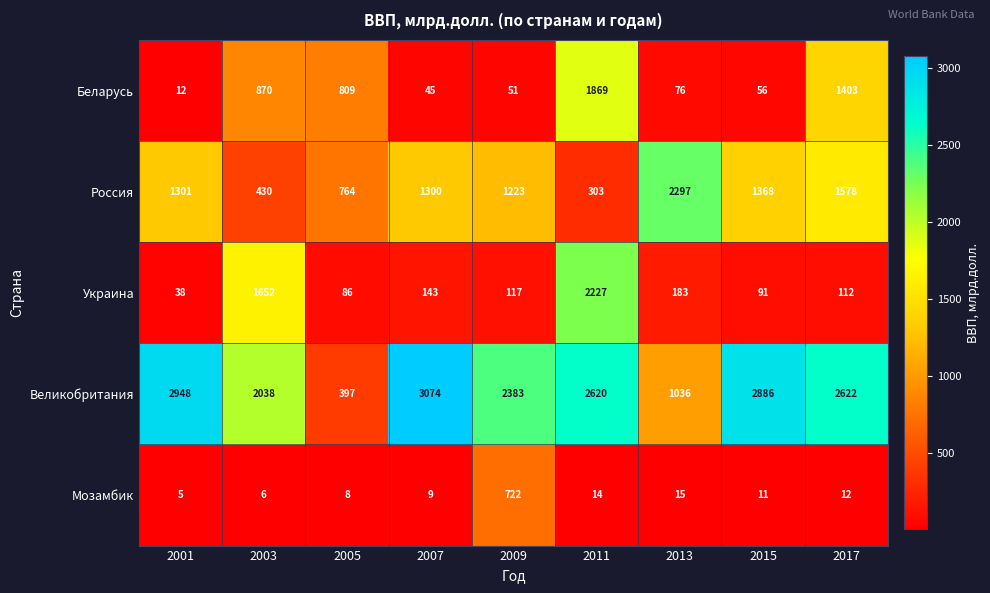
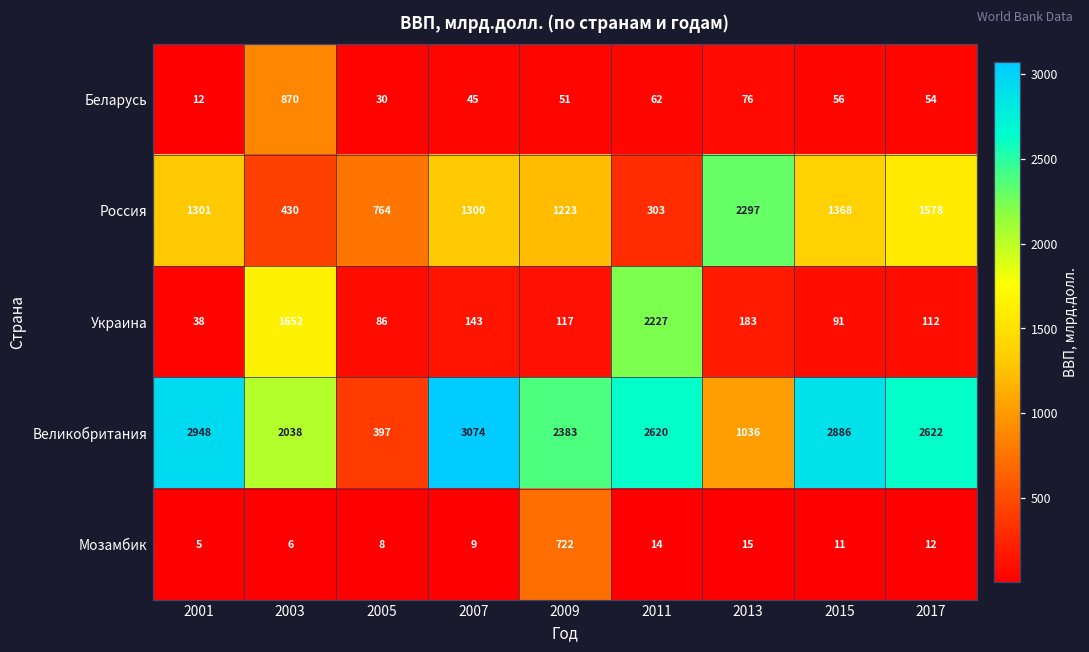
Беларусь, 2005: 809 -> 30
Беларусь, 2011: 1869 -> 62
Беларусь, 2017: 1403 -> 54
